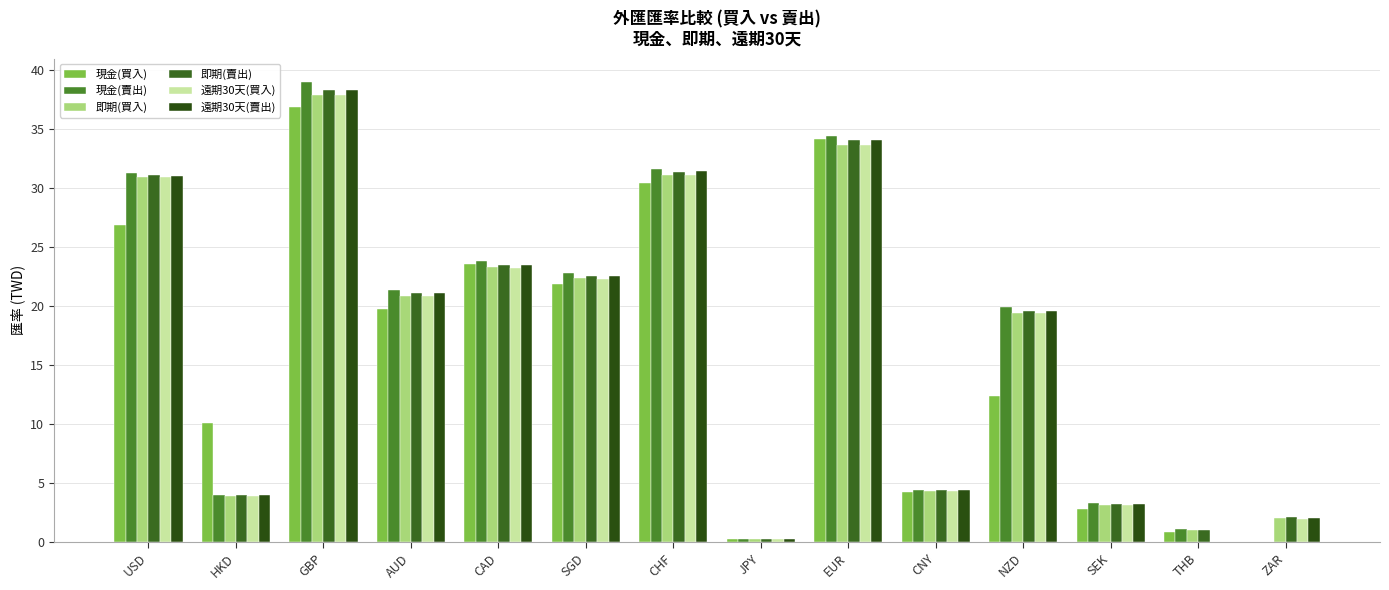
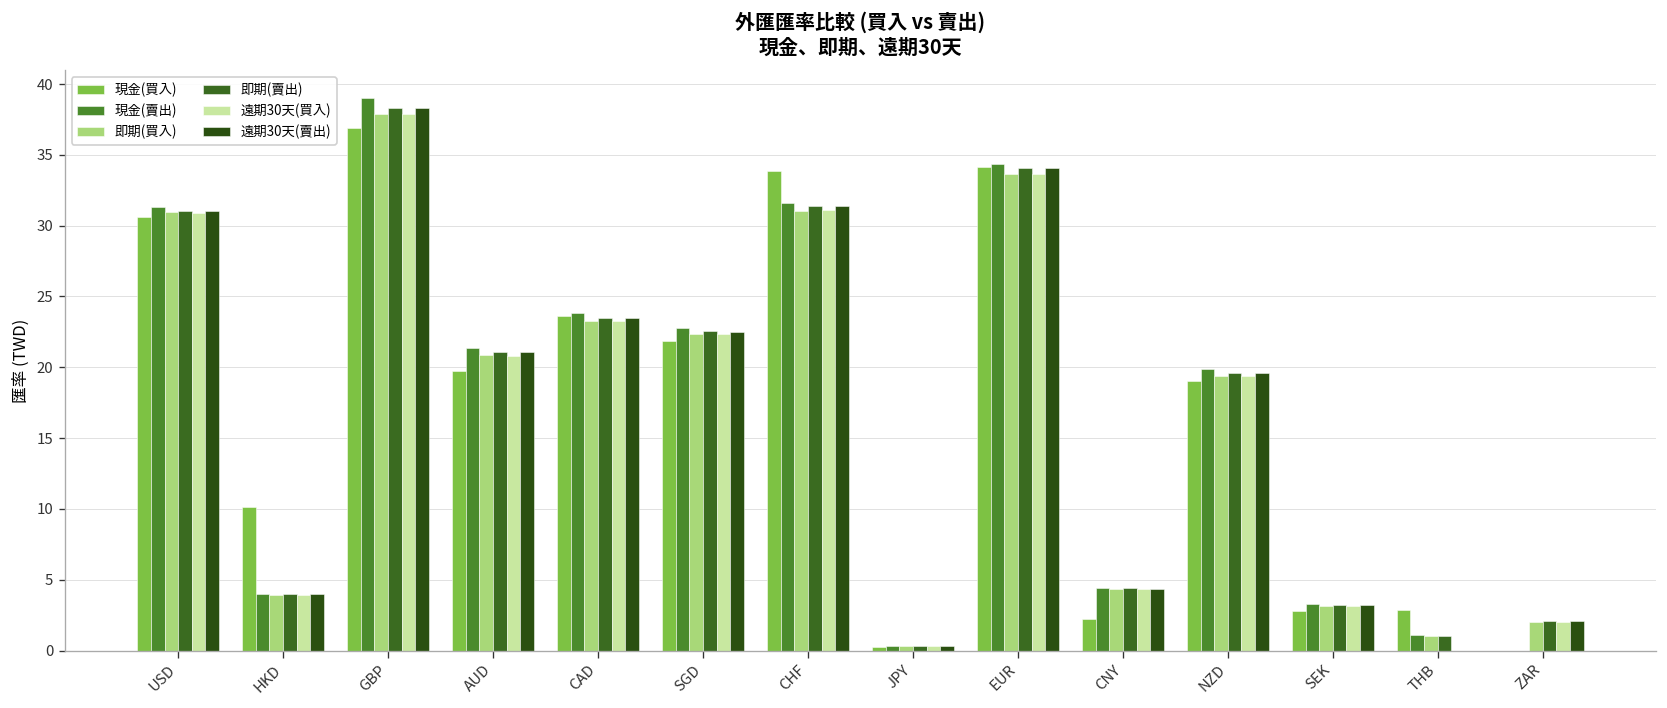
現金(買入), USD: 26.8 -> 30.6
現金(買入), CHF: 30.4 -> 33.9
現金(買入), CNY: 4.3 -> 2.2
現金(買入), NZD: 12.4 -> 19.0
現金(買入), THB: 0.9 -> 2.8
